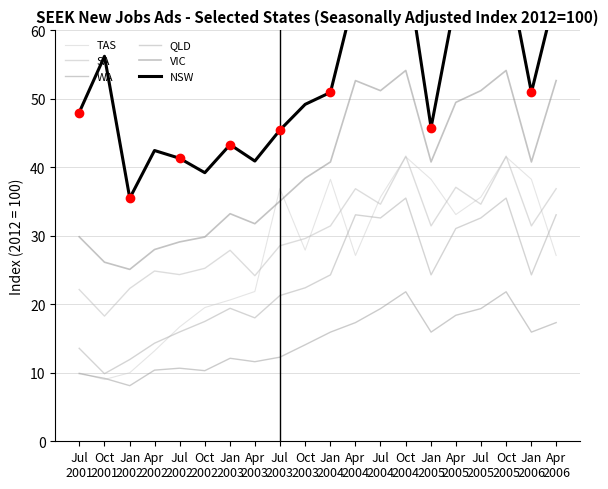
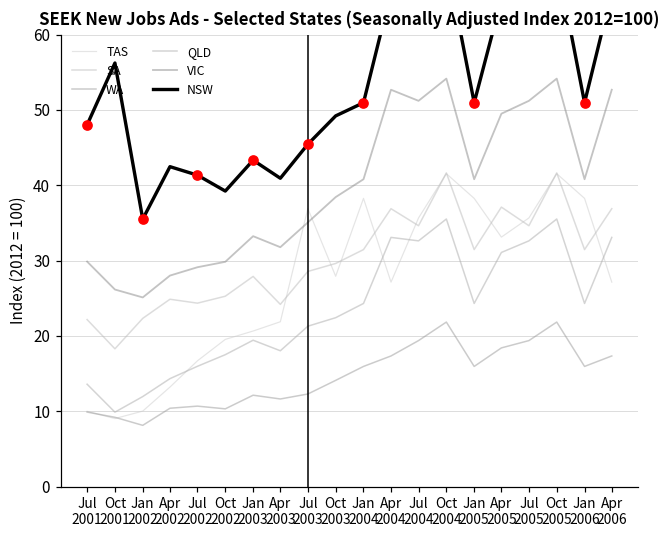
NSW, Jan 2005: 46 -> 51
